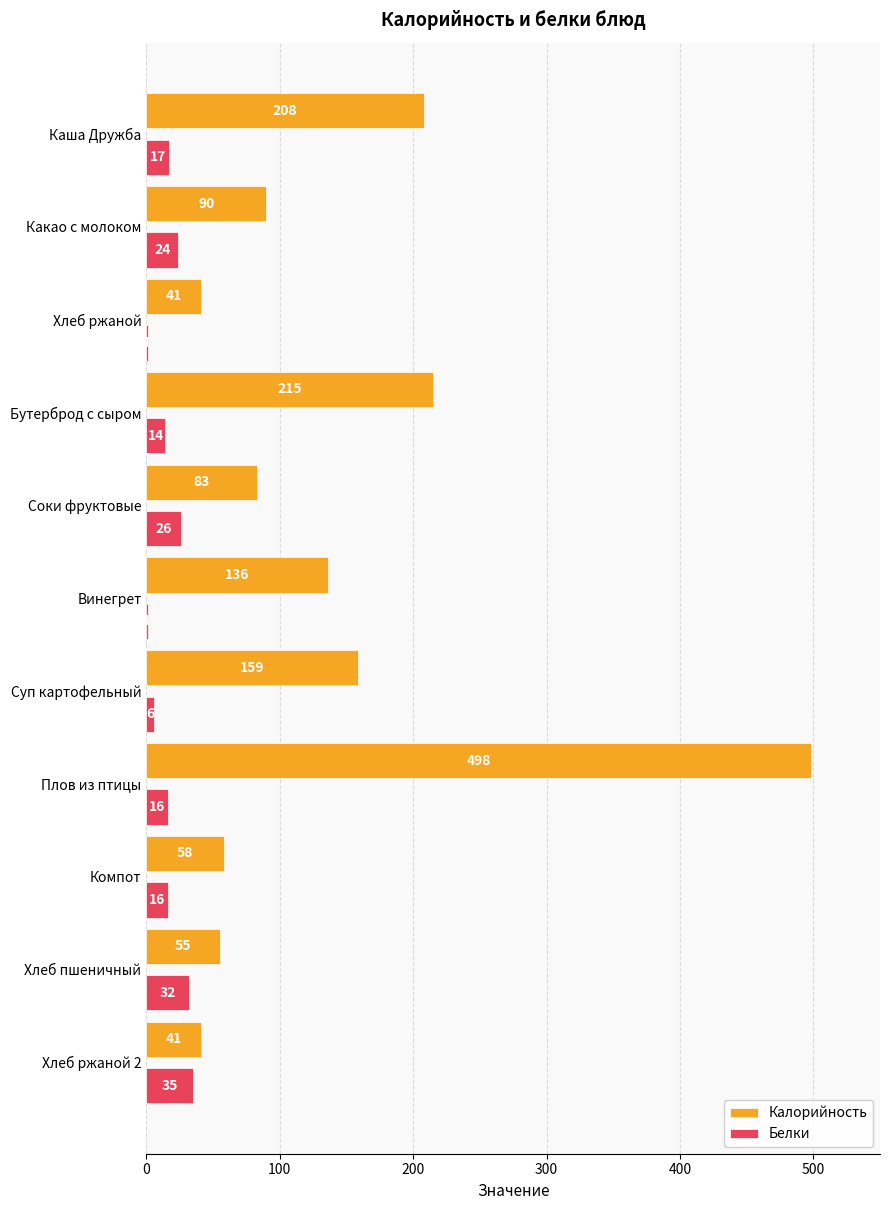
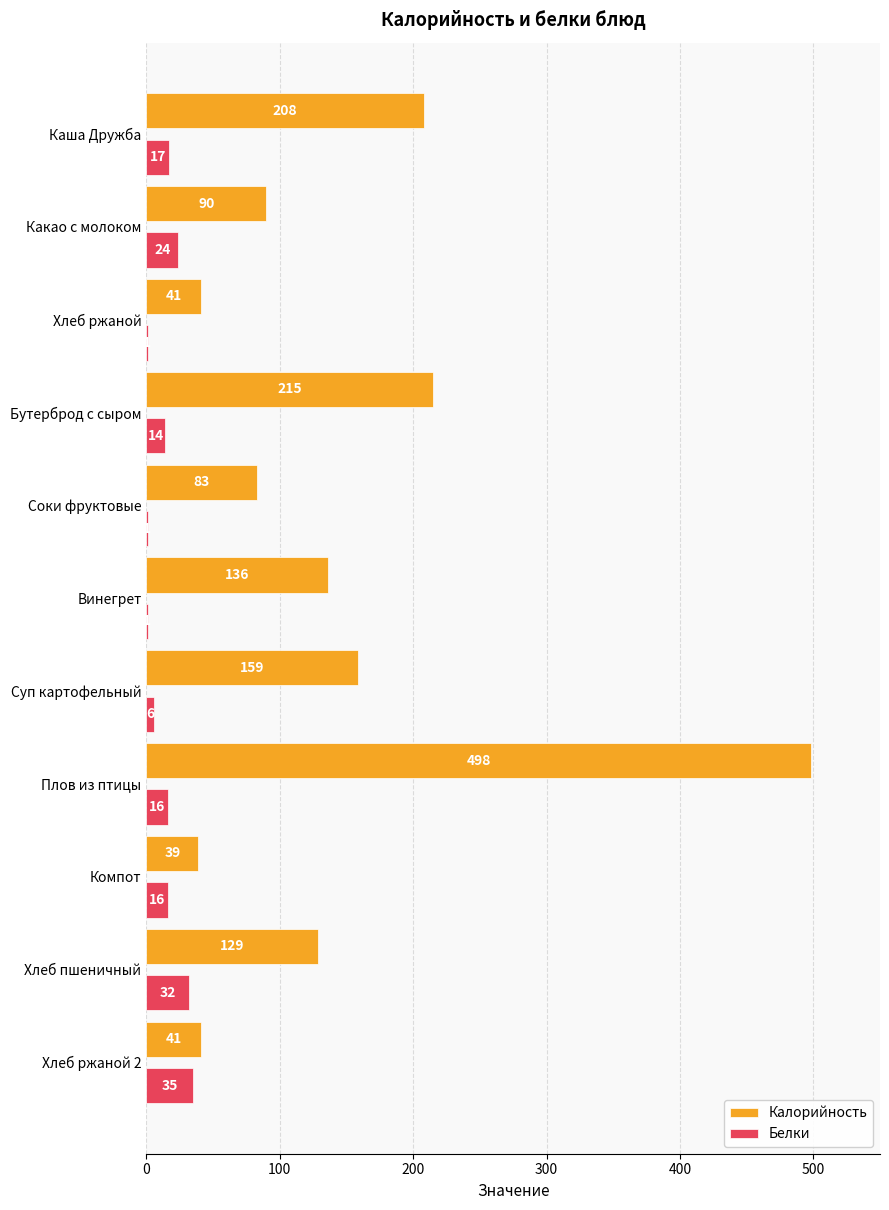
Белки, Соки фруктовые: 26 -> 1
Калорийность, Компот: 58 -> 39
Калорийность, Хлеб пшеничный: 55 -> 129
